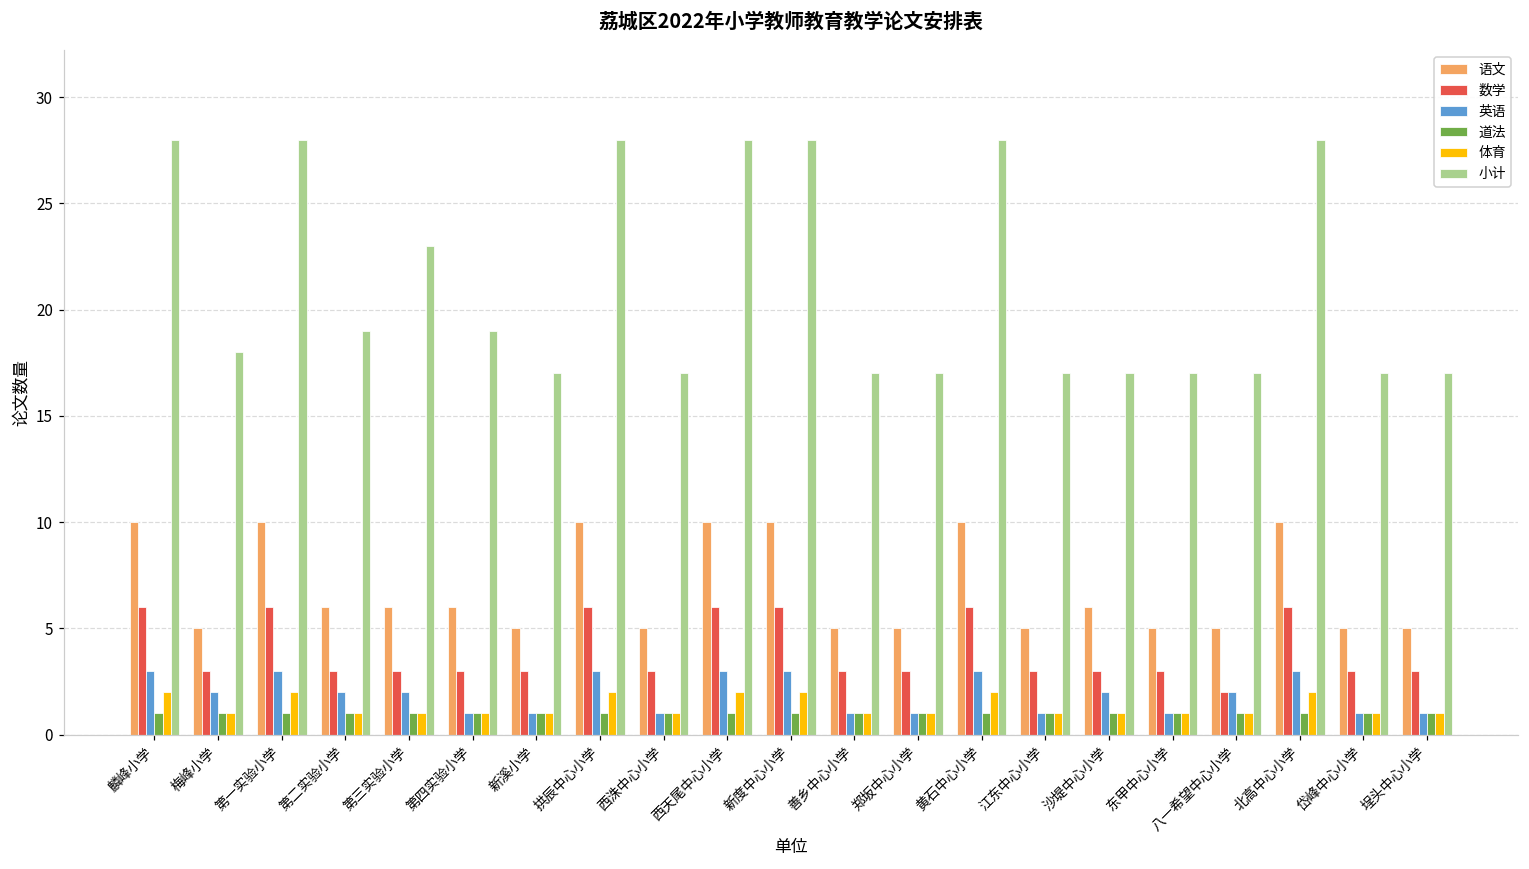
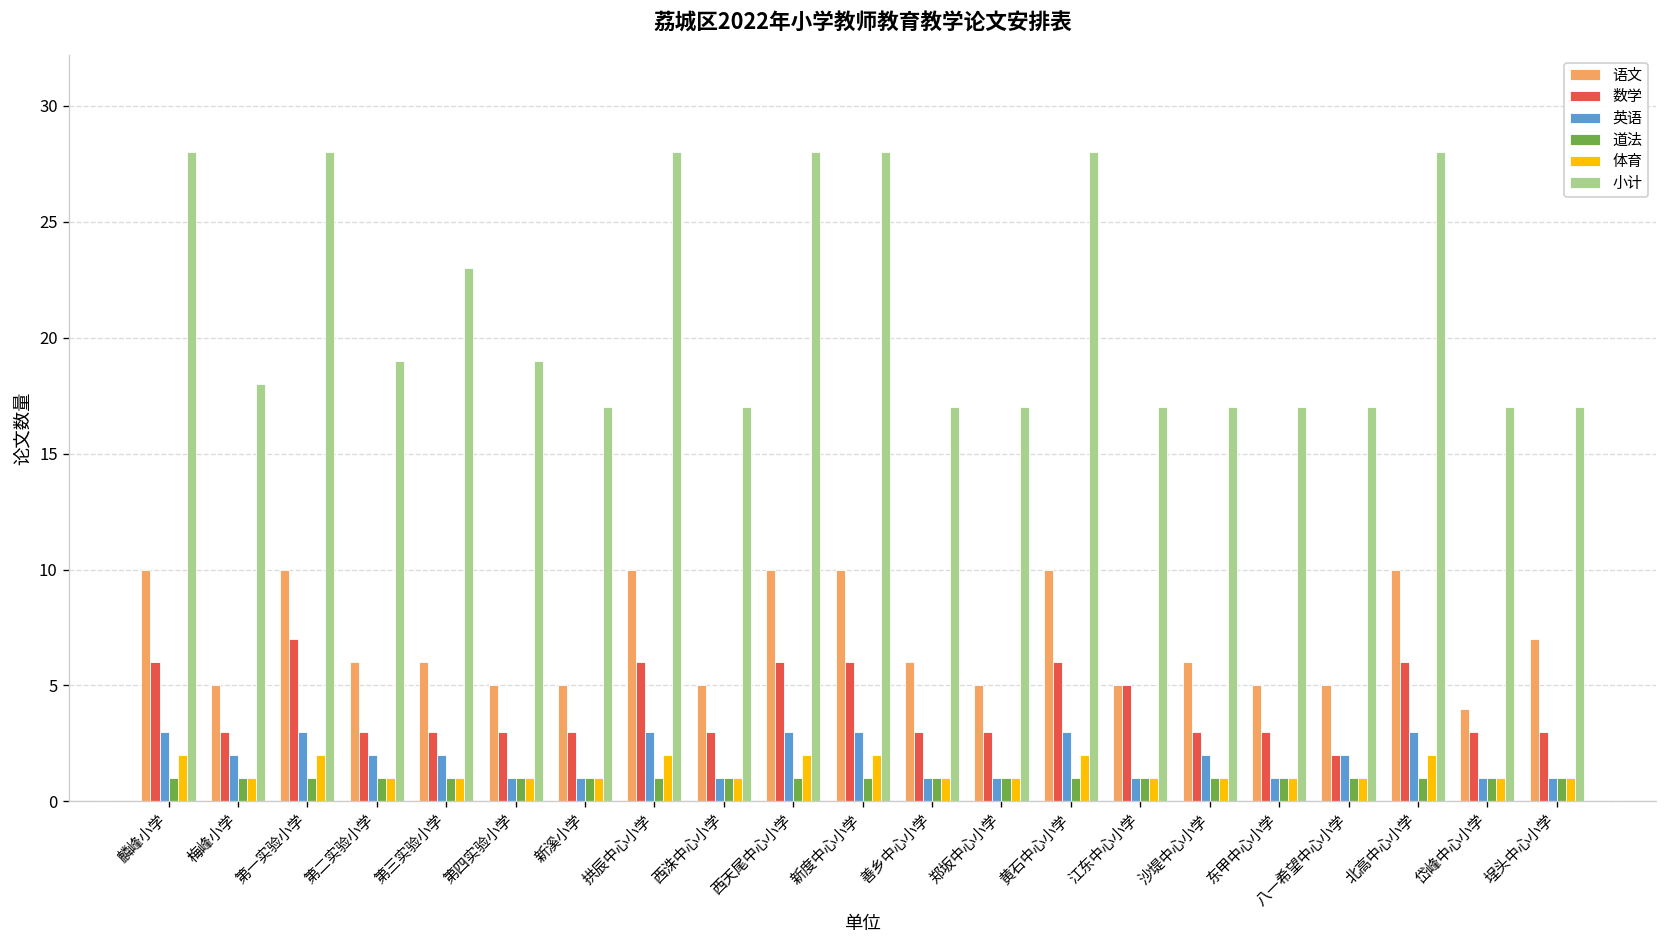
数学, 第一实验小学: 6 -> 7
语文, 第四实验小学: 6 -> 5
语文, 善乡中心小学: 5 -> 6
数学, 江东中心小学: 3 -> 5
语文, 岱峰中心小学: 5 -> 4
语文, 埕头中心小学: 5 -> 7
